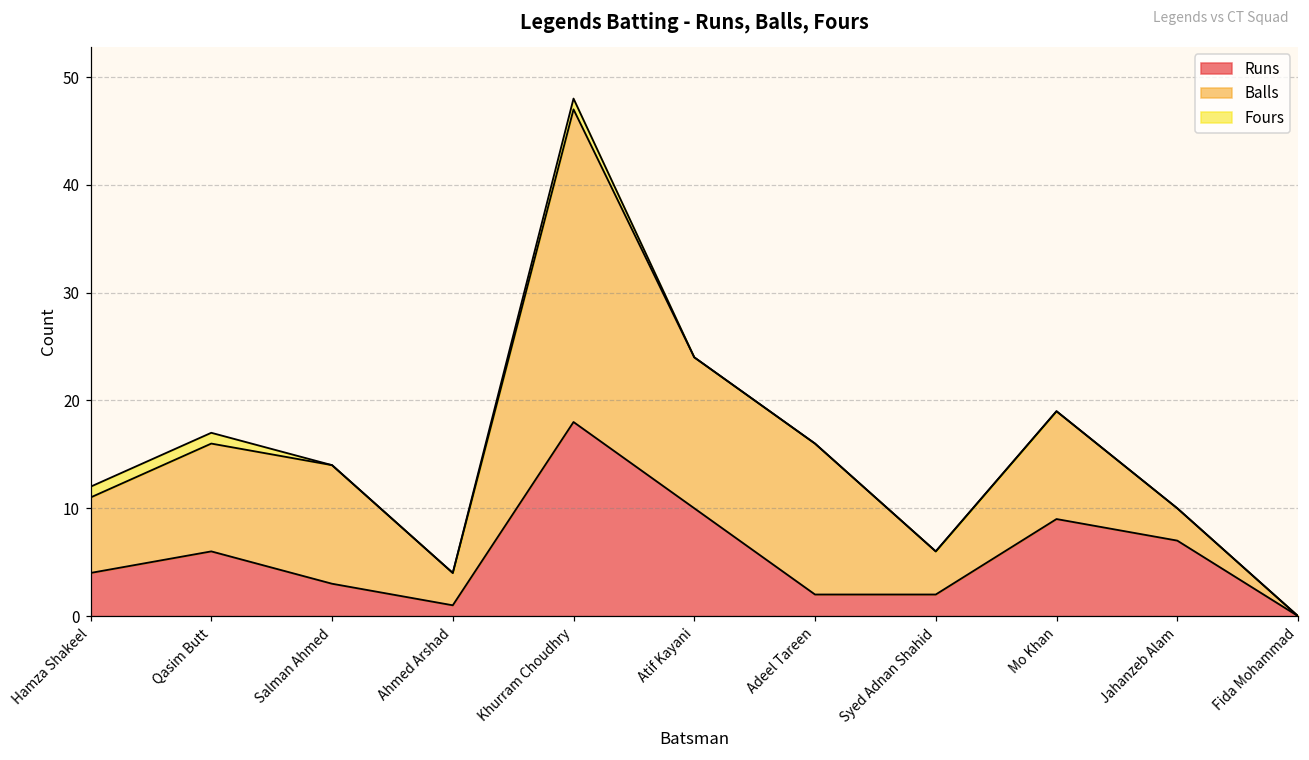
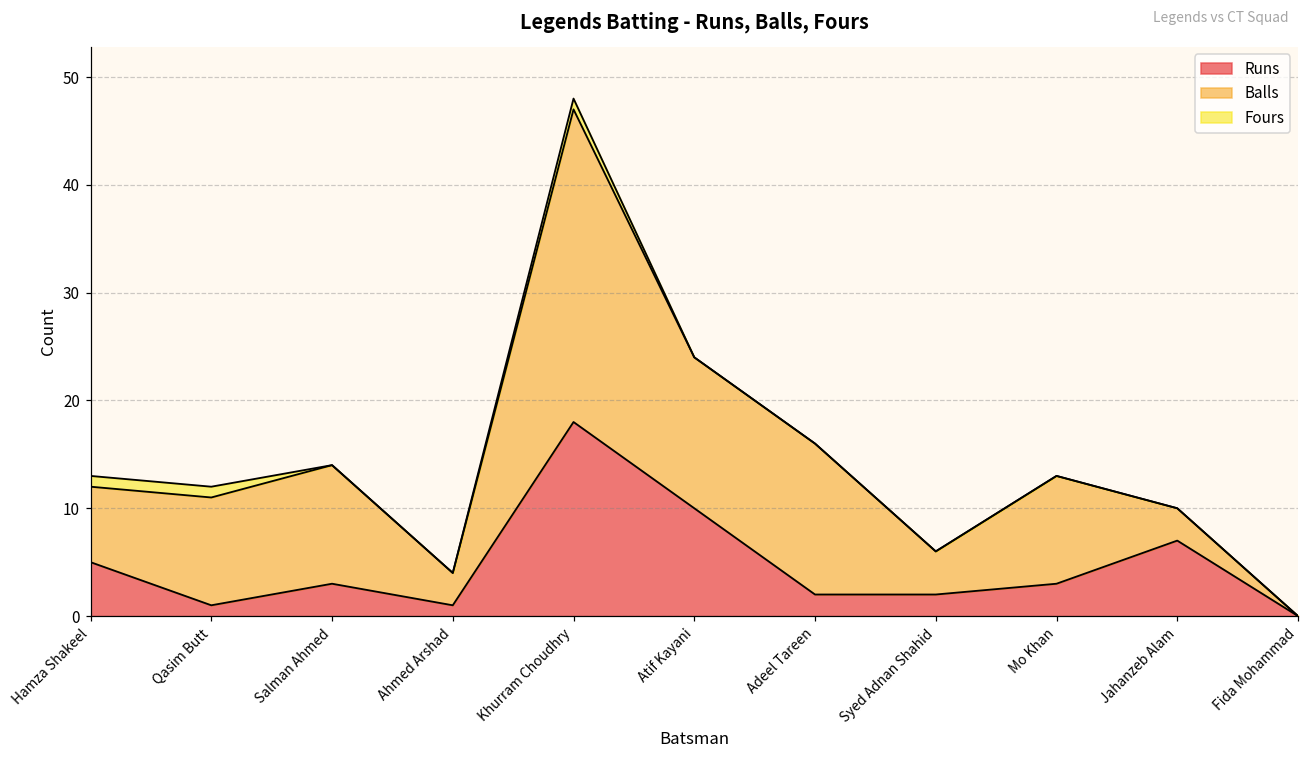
Runs, Hamza Shakeel: 4 -> 5
Runs, Qasim Butt: 6 -> 1
Runs, Mo Khan: 9 -> 3
